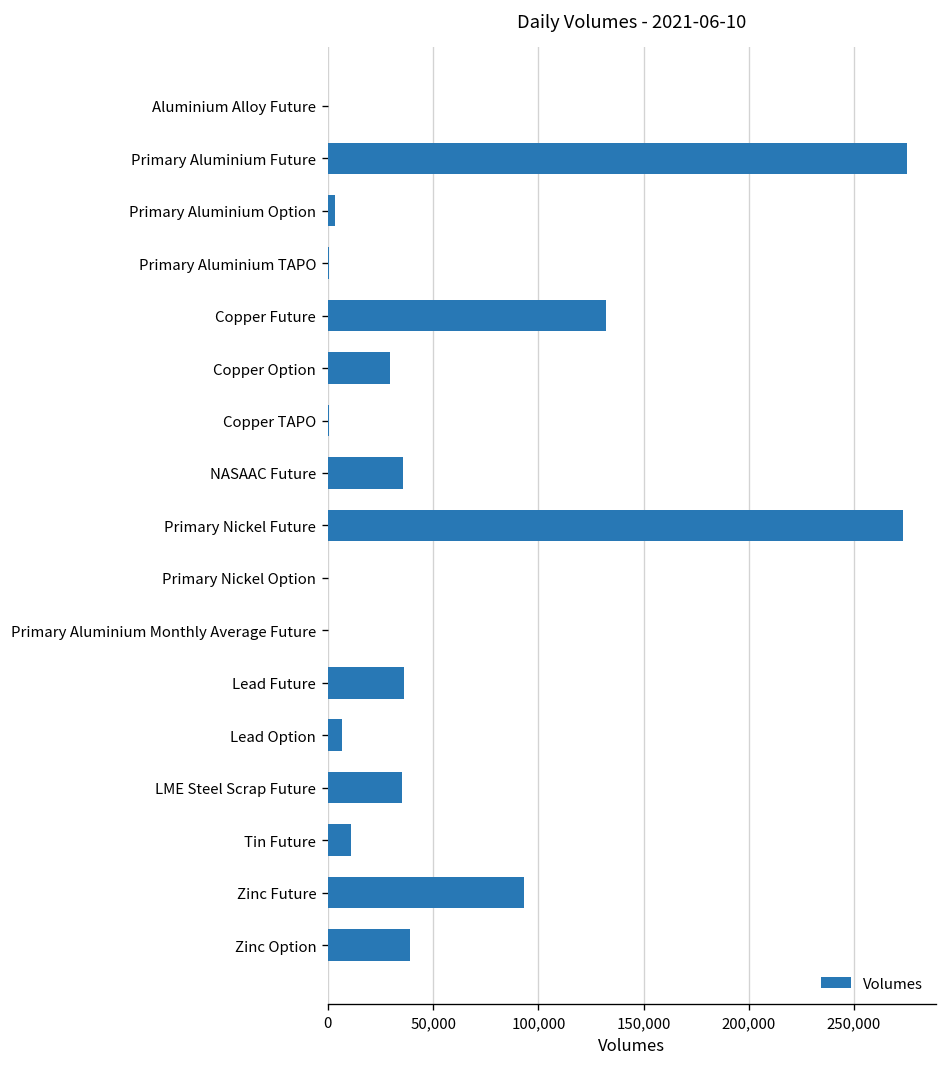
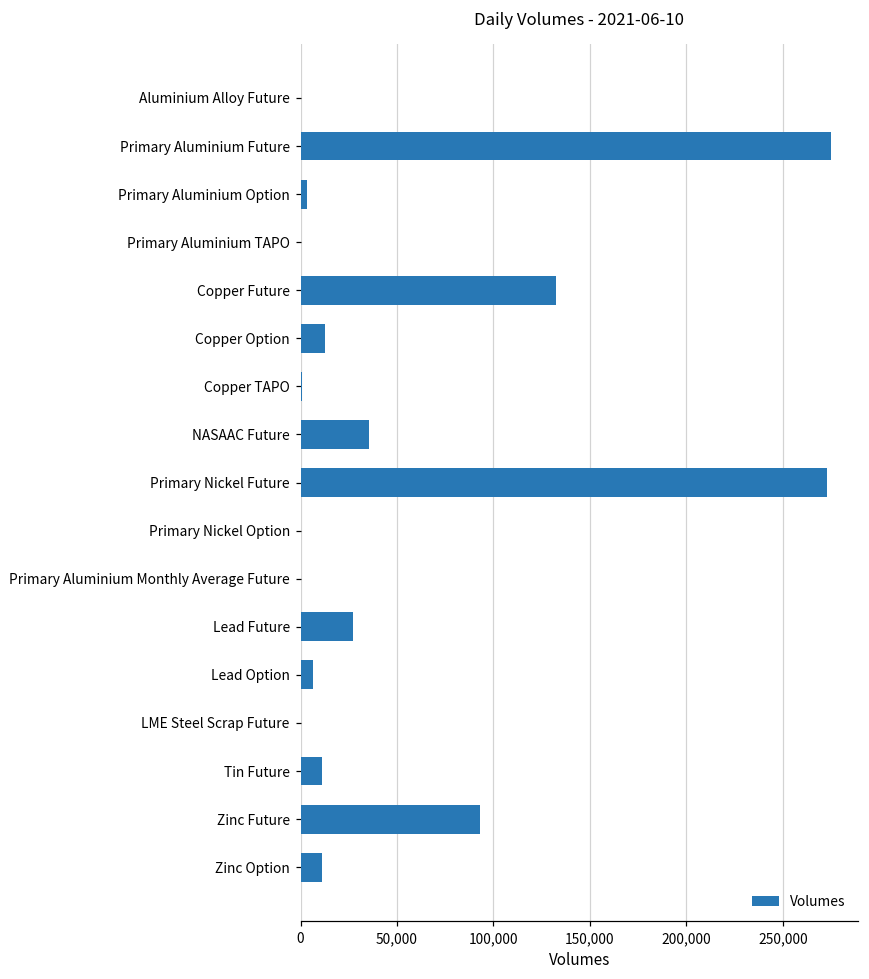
Copper Option: 30,000 -> 13,000
Lead Future: 36,000 -> 27,000
LME Steel Scrap Future: 35,000 -> 0
Zinc Option: 39,000 -> 11,000
